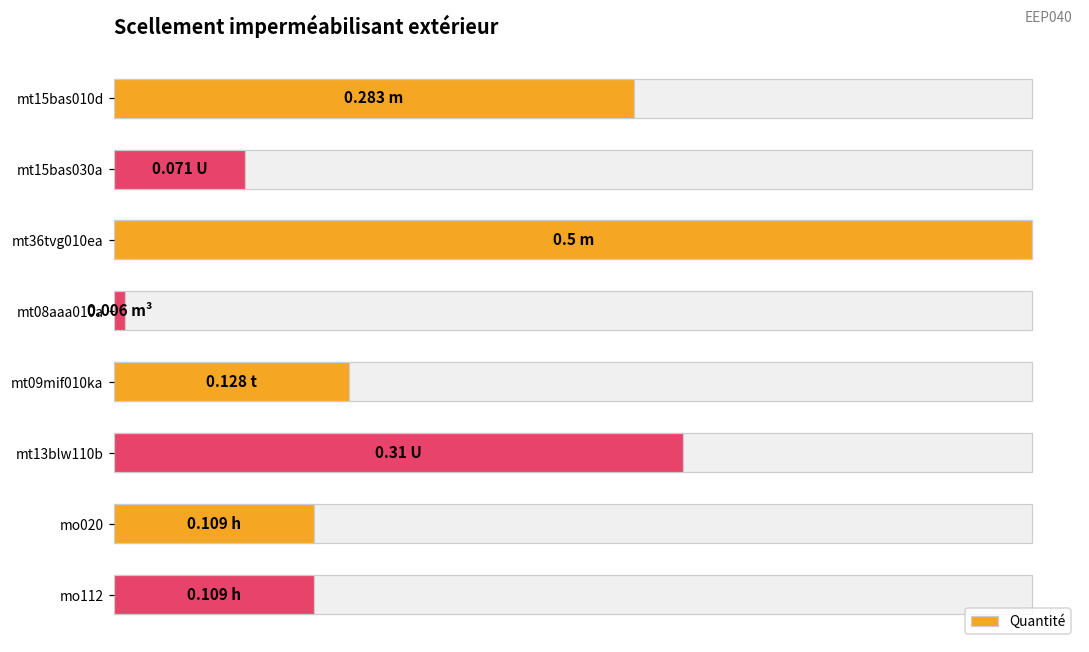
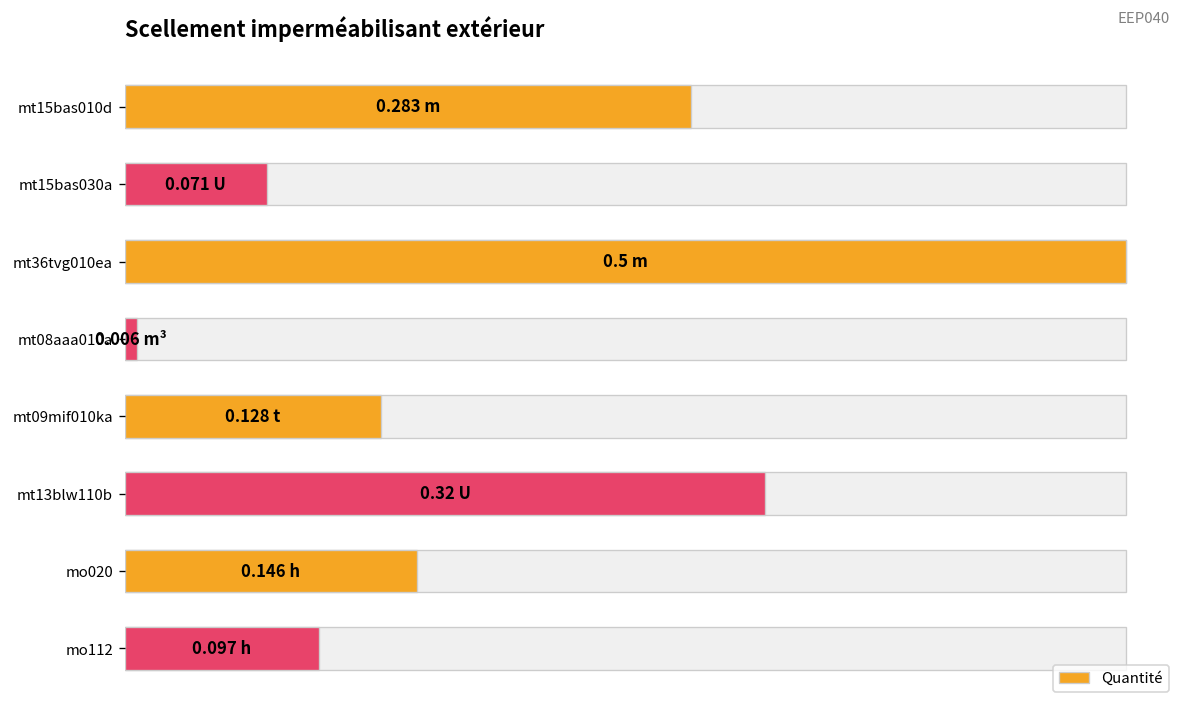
Quantité, mt13blw110b: 0.31 -> 0.32
Quantité, mo020: 0.109 -> 0.146
Quantité, mo112: 0.109 -> 0.097
